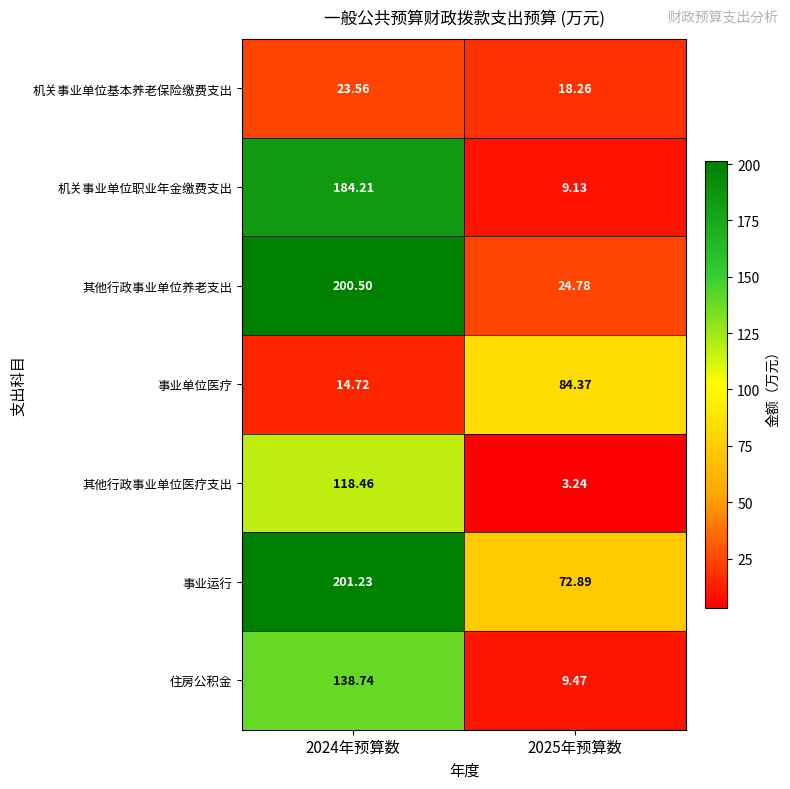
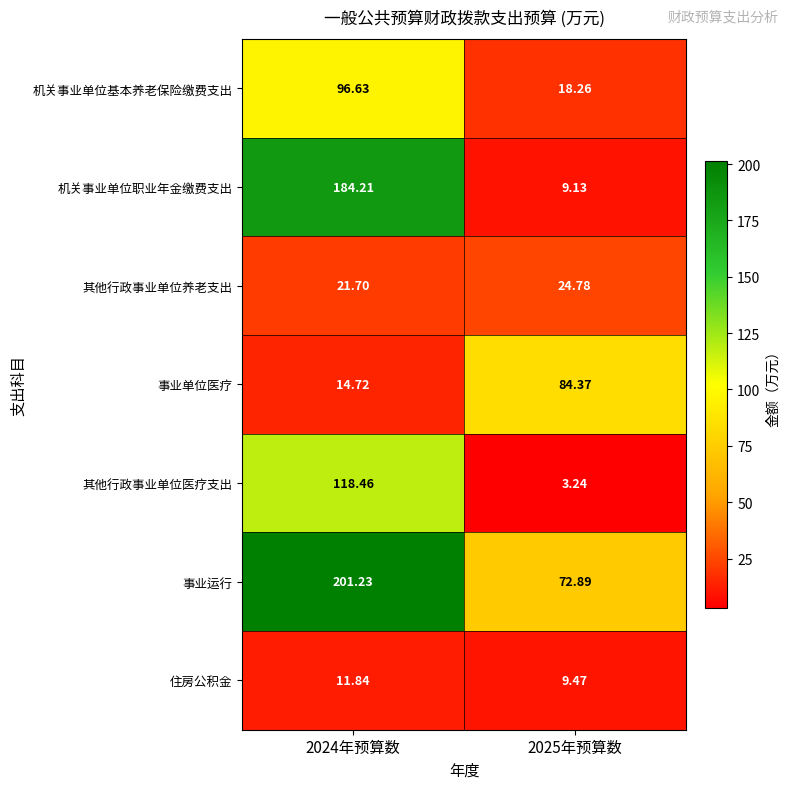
机关事业单位基本养老保险缴费支出, 2024年预算数: 23.56 -> 96.63
其他行政事业单位养老支出, 2024年预算数: 200.50 -> 21.70
住房公积金, 2024年预算数: 138.74 -> 11.84
